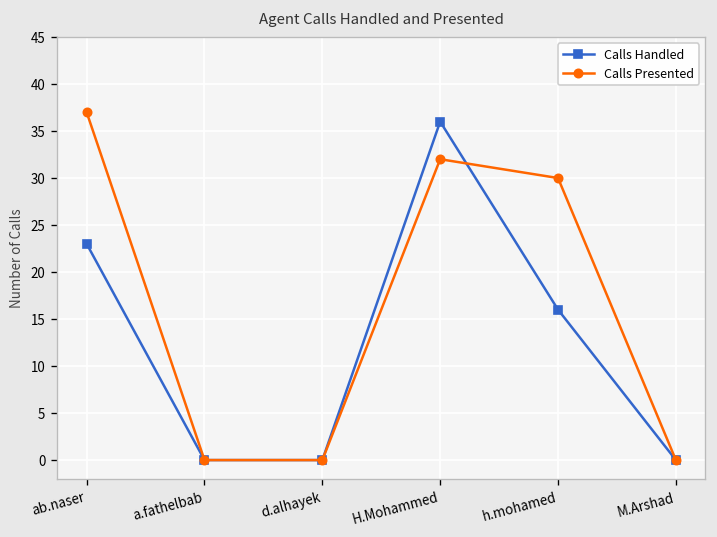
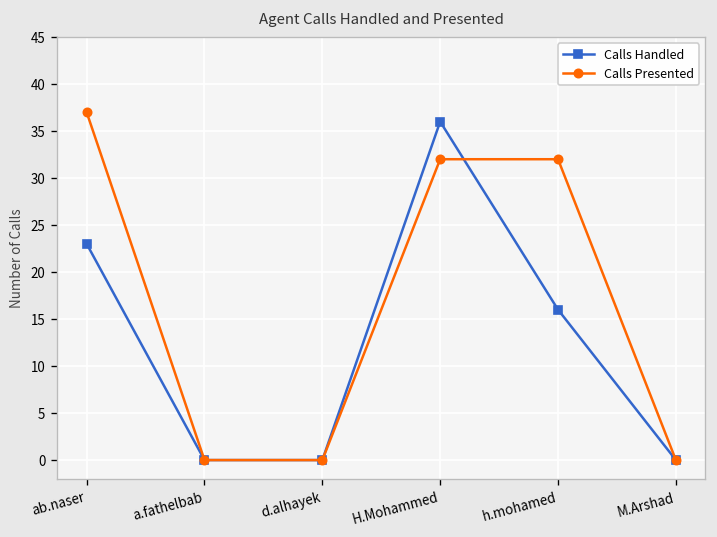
Calls Presented, h.mohamed: 30 -> 32
